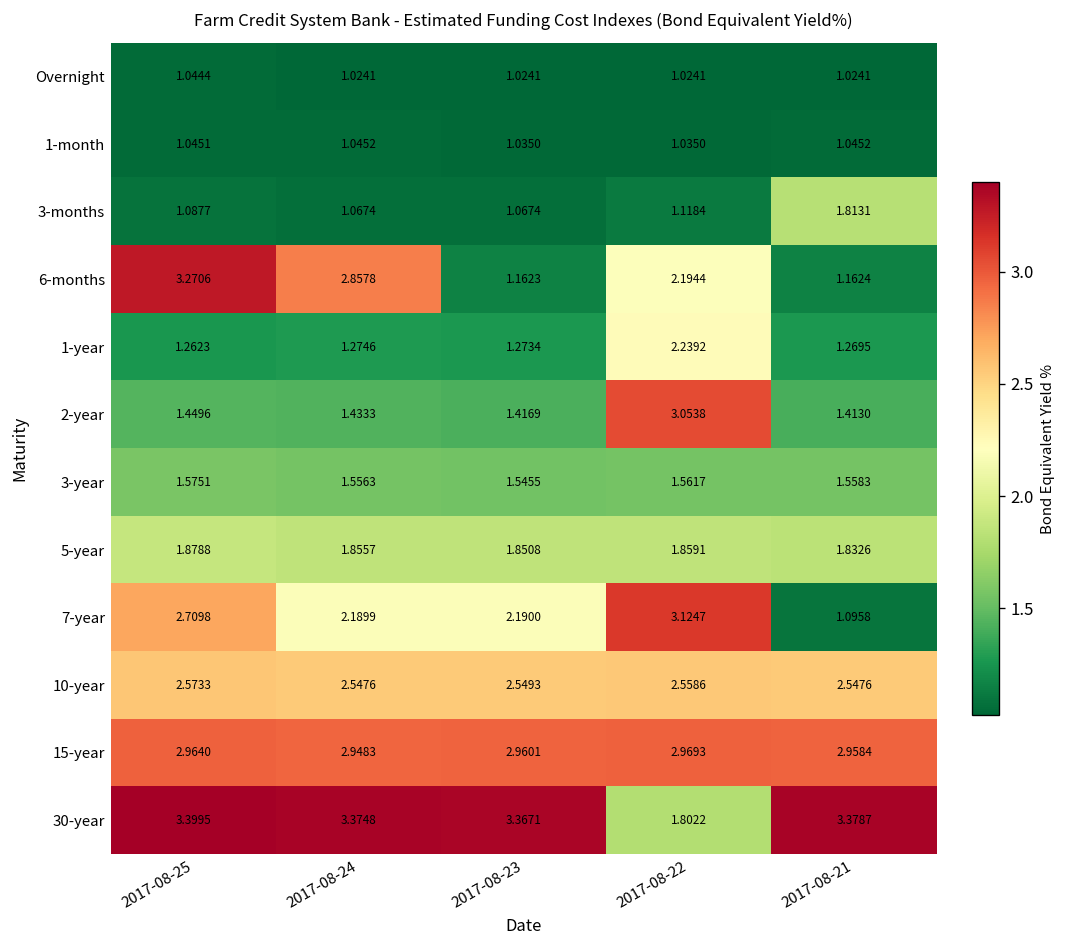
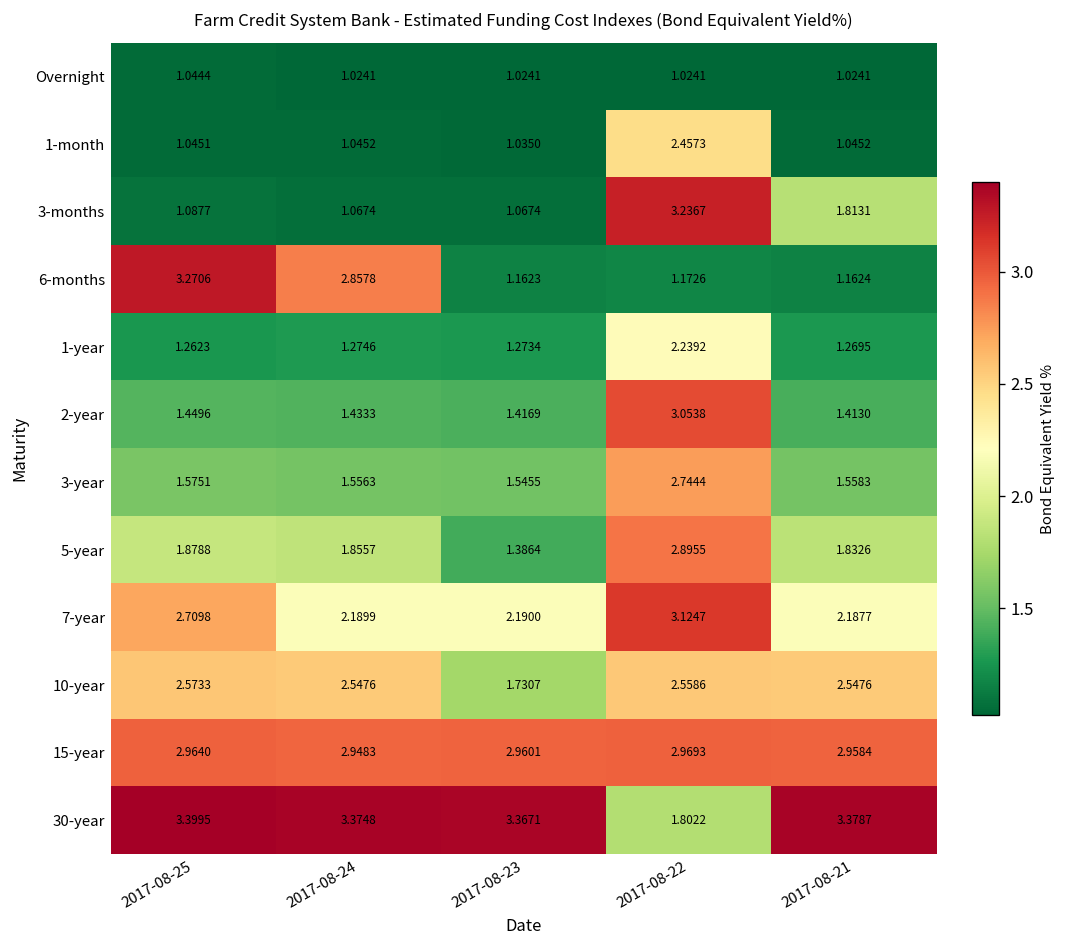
1-month, 2017-08-22: 1.0350 -> 2.4573
3-months, 2017-08-22: 1.1184 -> 3.2367
6-months, 2017-08-22: 2.1944 -> 1.1726
3-year, 2017-08-22: 1.5617 -> 2.7444
5-year, 2017-08-23: 1.8508 -> 1.3864
5-year, 2017-08-22: 1.8591 -> 2.8955
7-year, 2017-08-21: 1.0958 -> 2.1877
10-year, 2017-08-23: 2.5493 -> 1.7307
